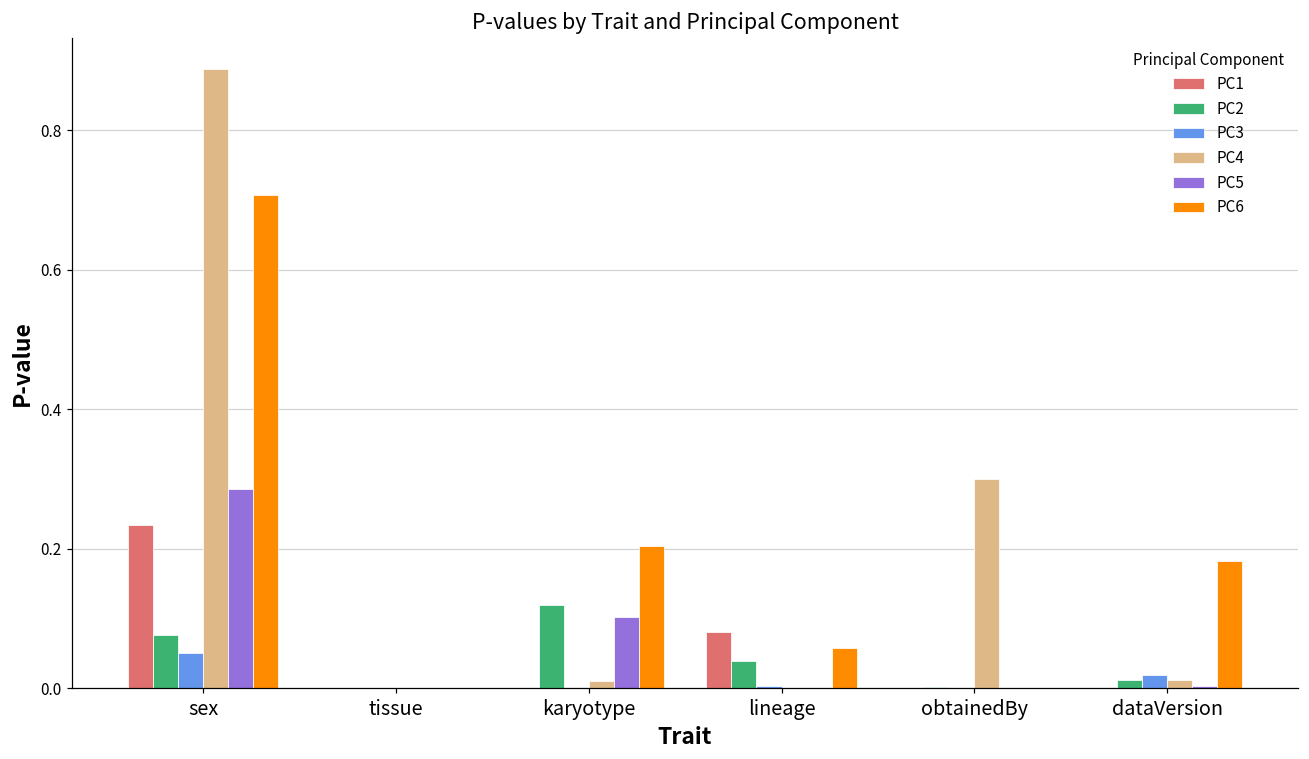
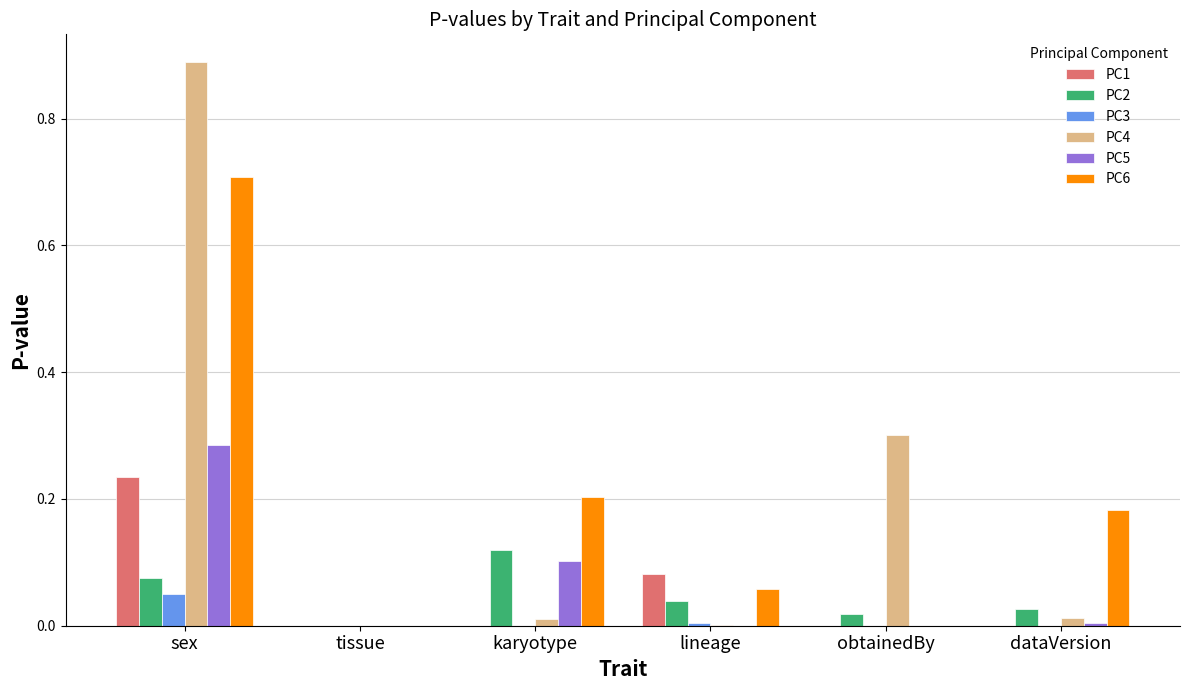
PC2, obtainedBy: 0.00 -> 0.02
PC2, dataVersion: 0.01 -> 0.03
PC3, dataVersion: 0.02 -> 0.00
